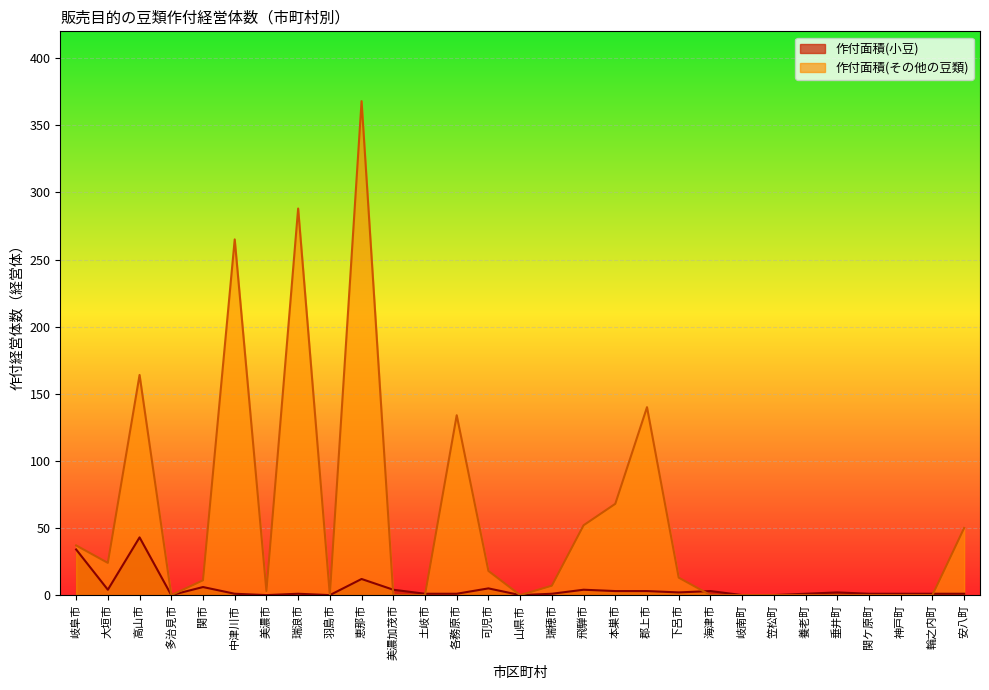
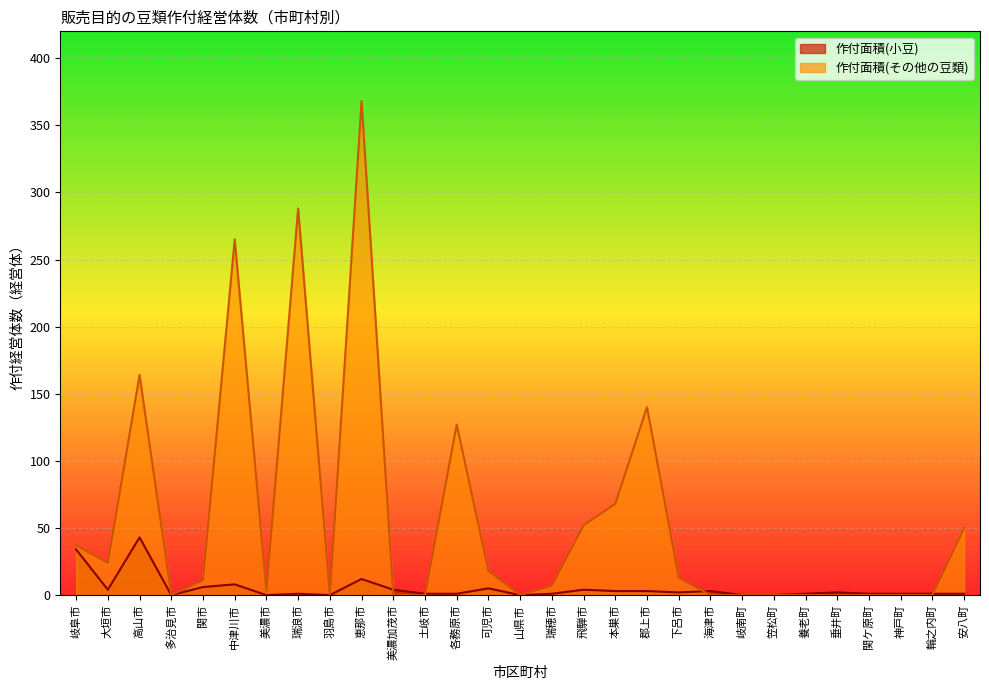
作付面積(小豆), 中津川市: 1 -> 8
作付面積(その他の豆類), 各務原市: 134 -> 127
